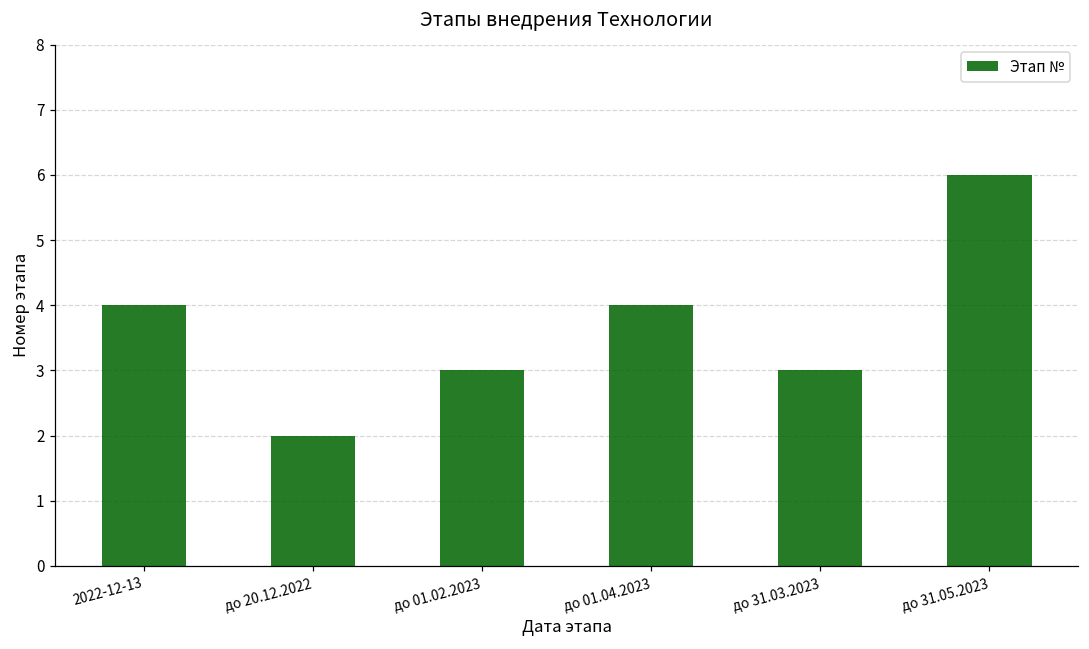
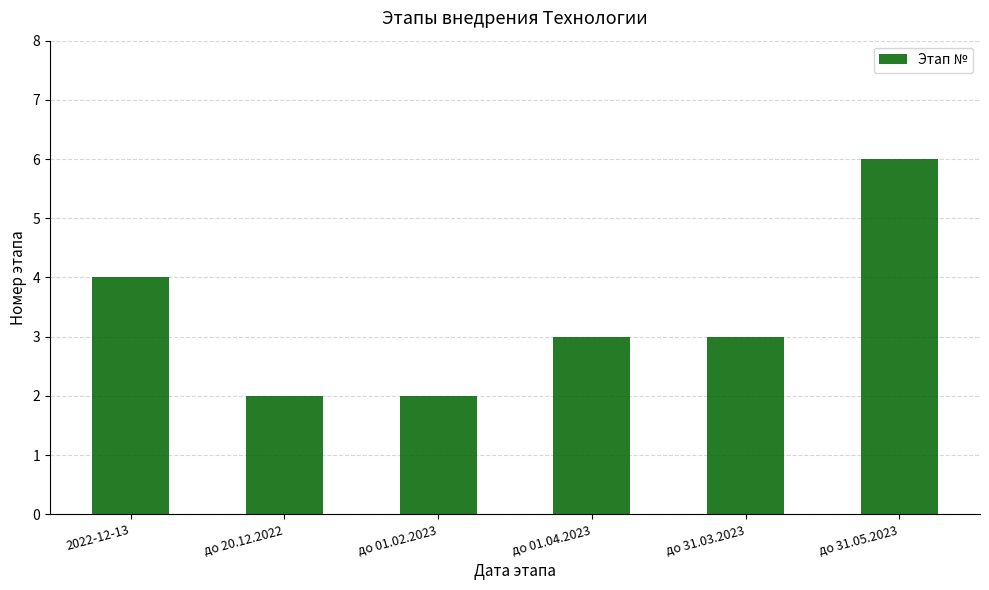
до 01.02.2023: 3 -> 2
до 01.04.2023: 4 -> 3
